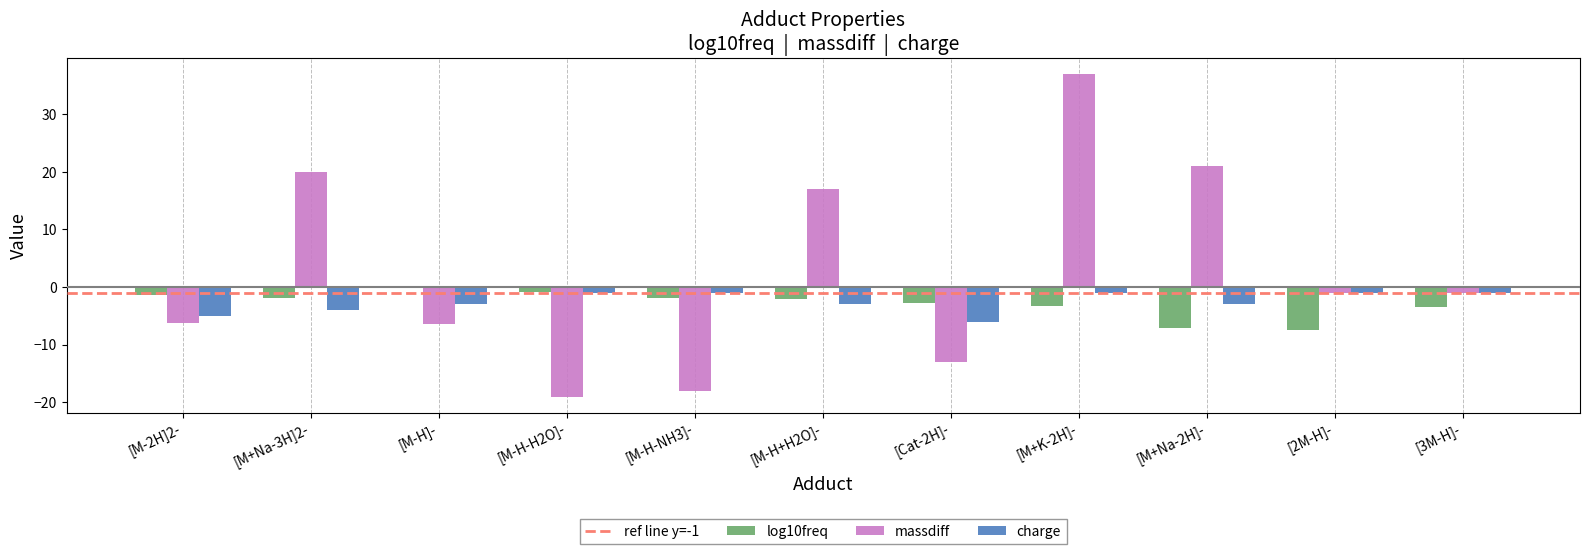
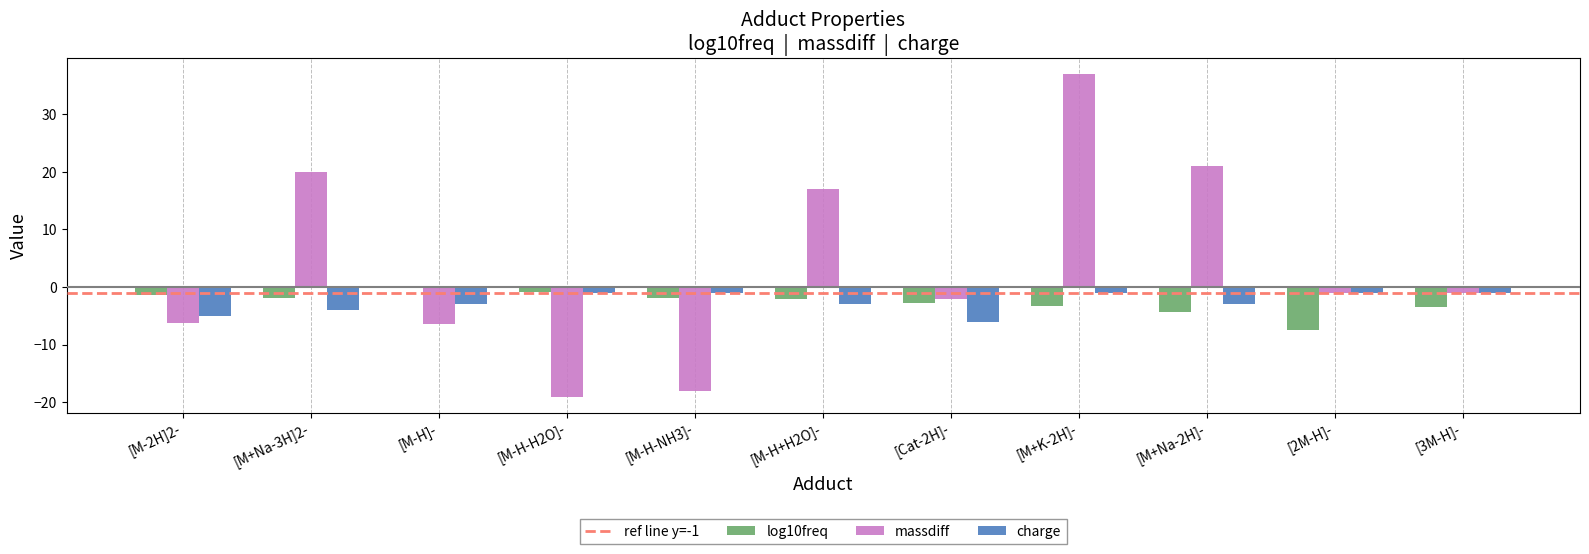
massdiff, [Cat-2H]-: -13 -> -2
log10freq, [M+Na-2H]-: -7 -> -4
